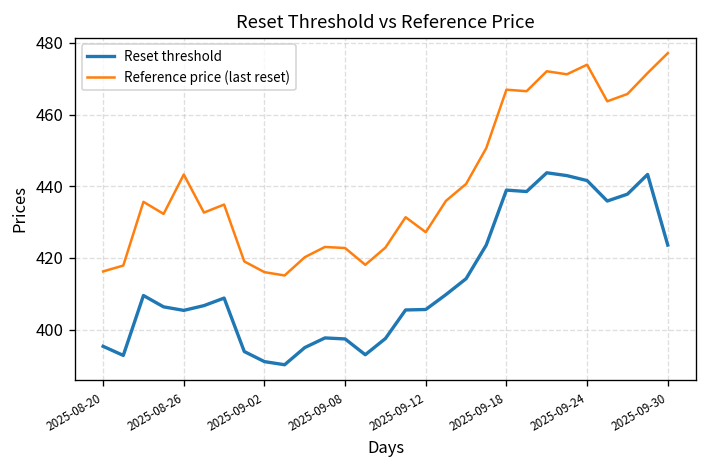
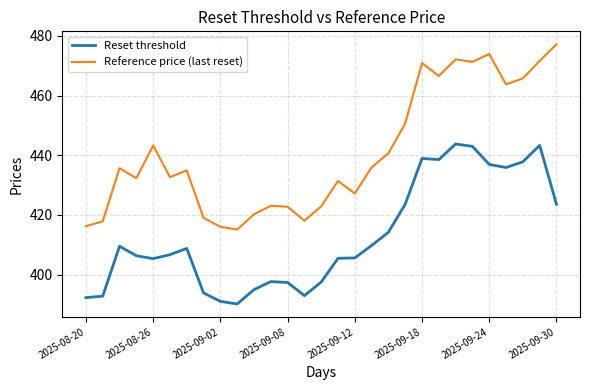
Reset threshold, 2025-08-20: 395 -> 392
Reference price (last reset), 2025-09-18: 467 -> 471
Reset threshold, 2025-09-24: 442 -> 437
